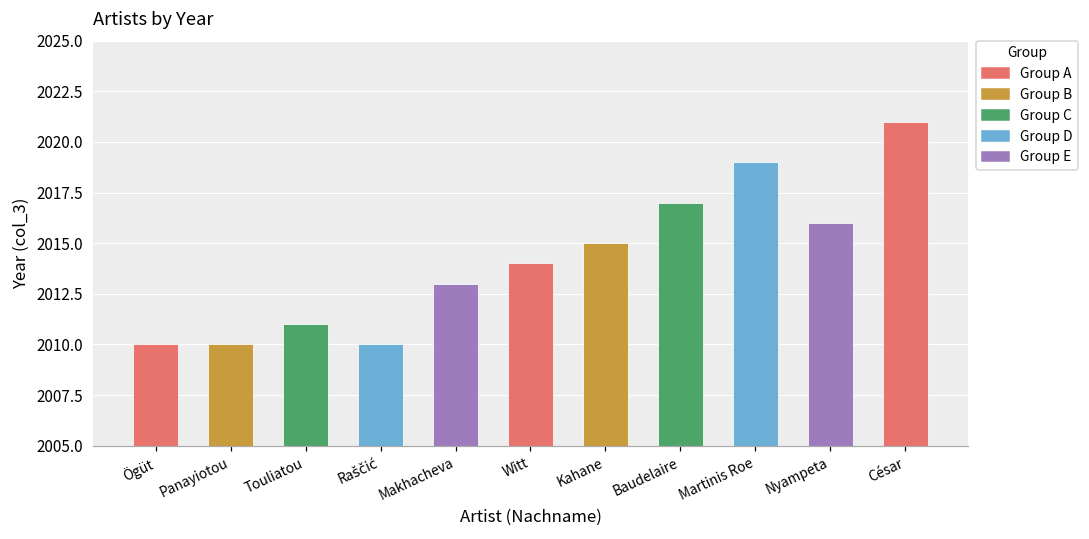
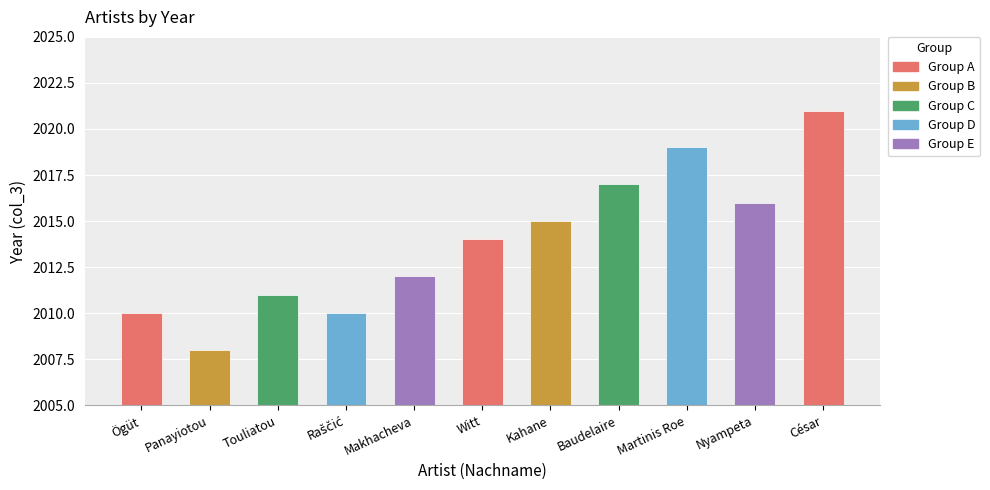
Panayiotou: 2010 -> 2008
Makhacheva: 2013 -> 2012
